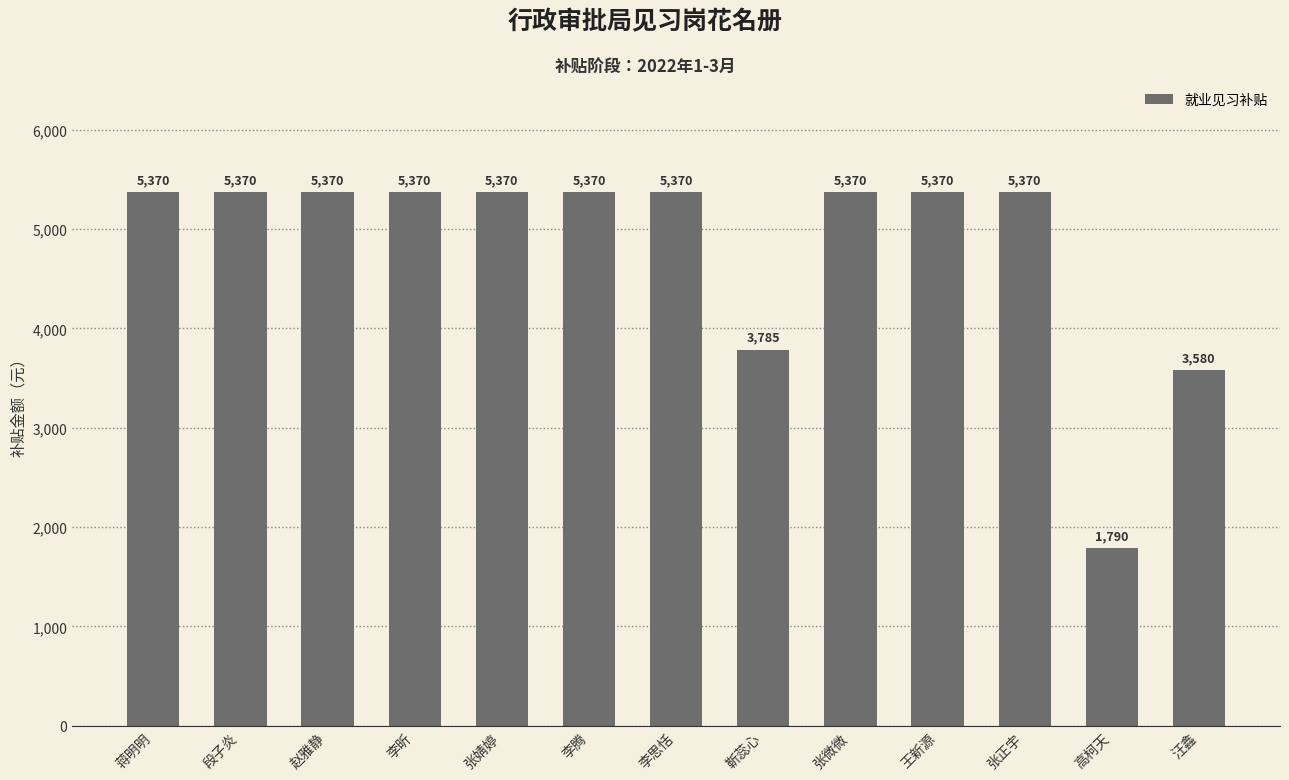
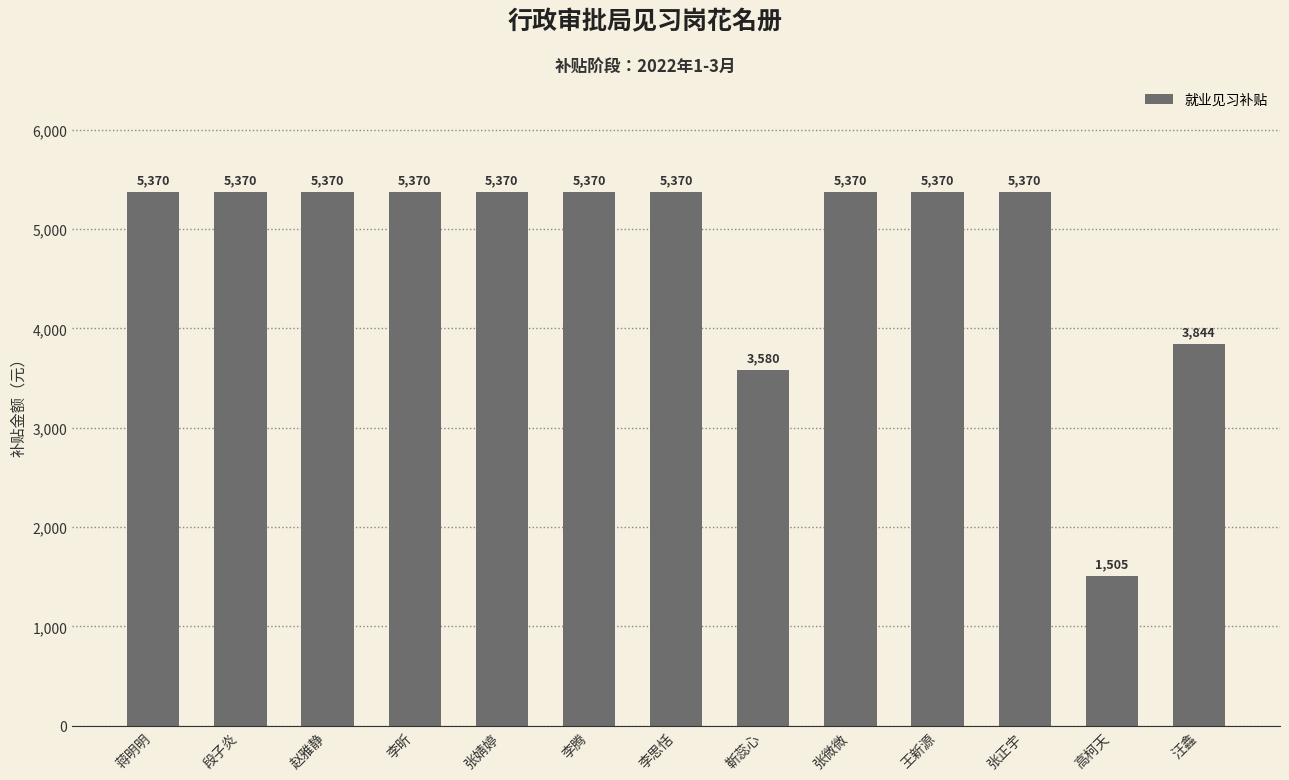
靳蕊心: 3,785 -> 3,580
高柯天: 1,790 -> 1,505
汪鑫: 3,580 -> 3,844
